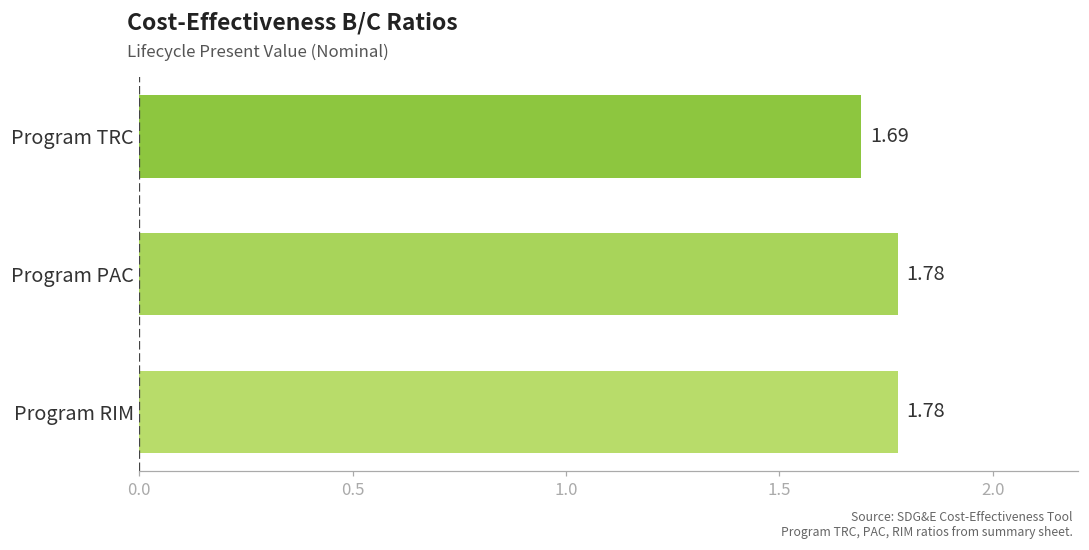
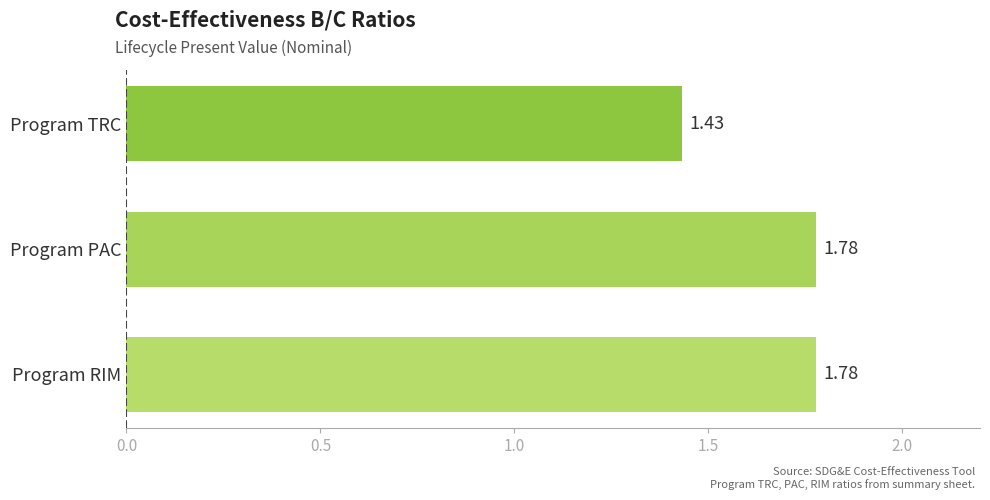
Program TRC: 1.69 -> 1.43
